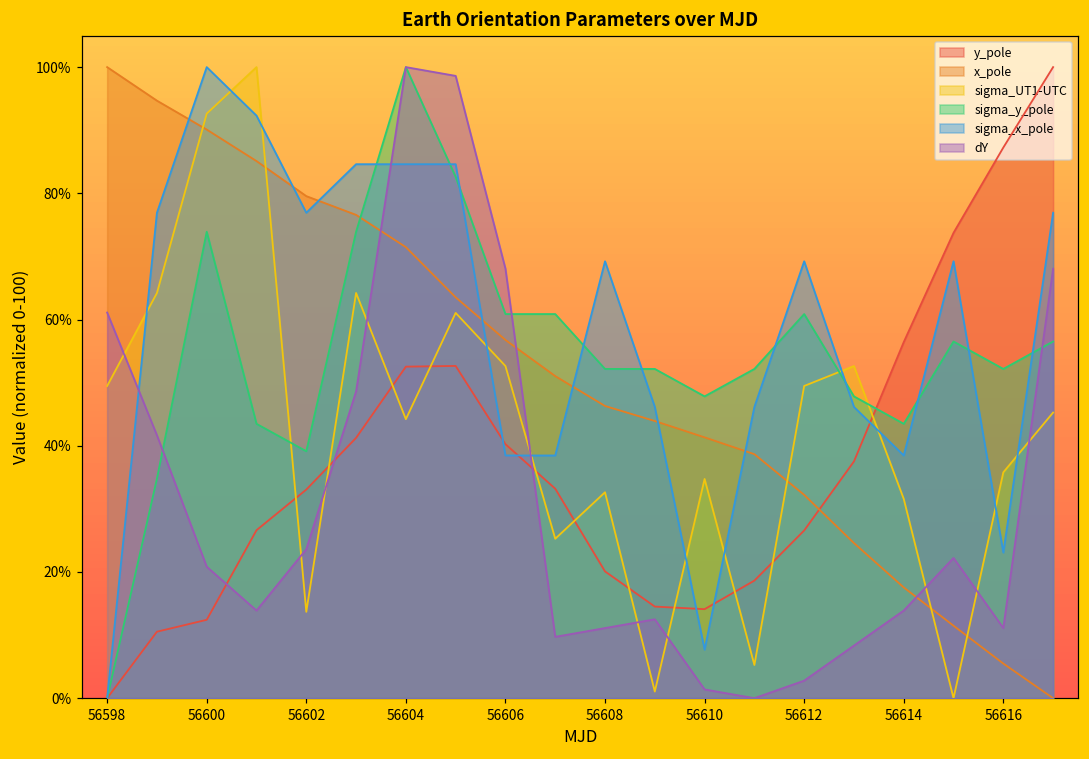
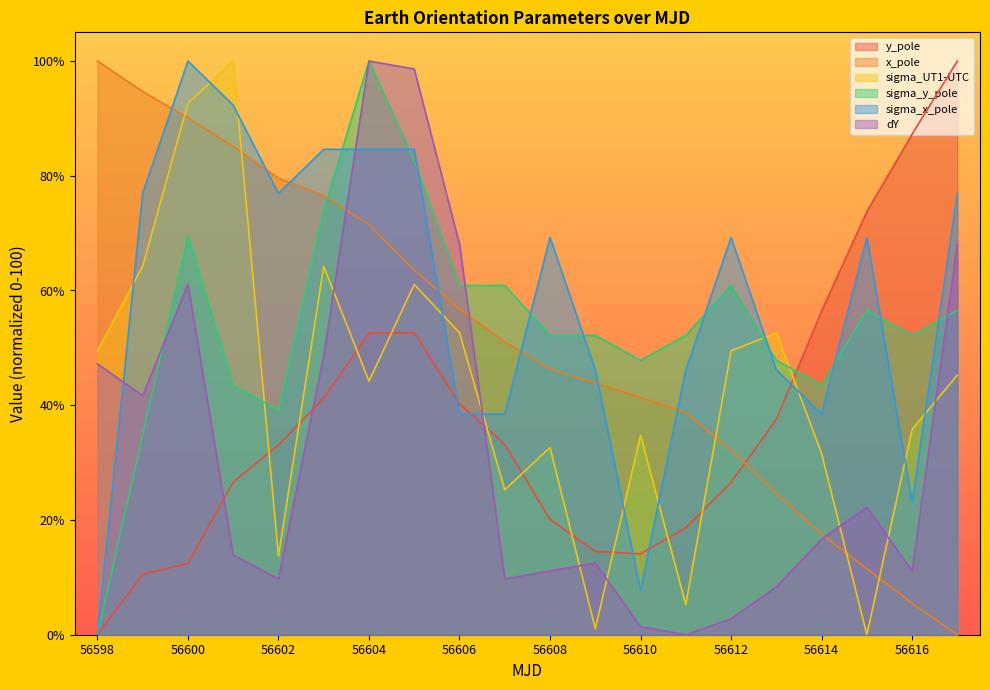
dY, 56598: 61% -> 47%
sigma_y_pole, 56600: 74% -> 70%
dY, 56600: 21% -> 61%
dY, 56602: 24% -> 10%
dY, 56614: 14% -> 17%
